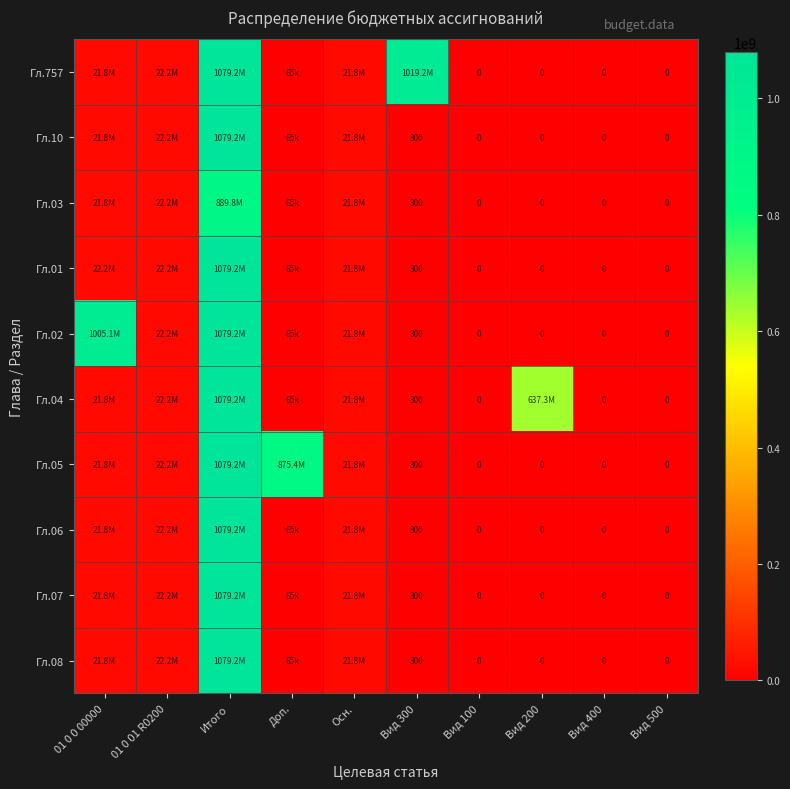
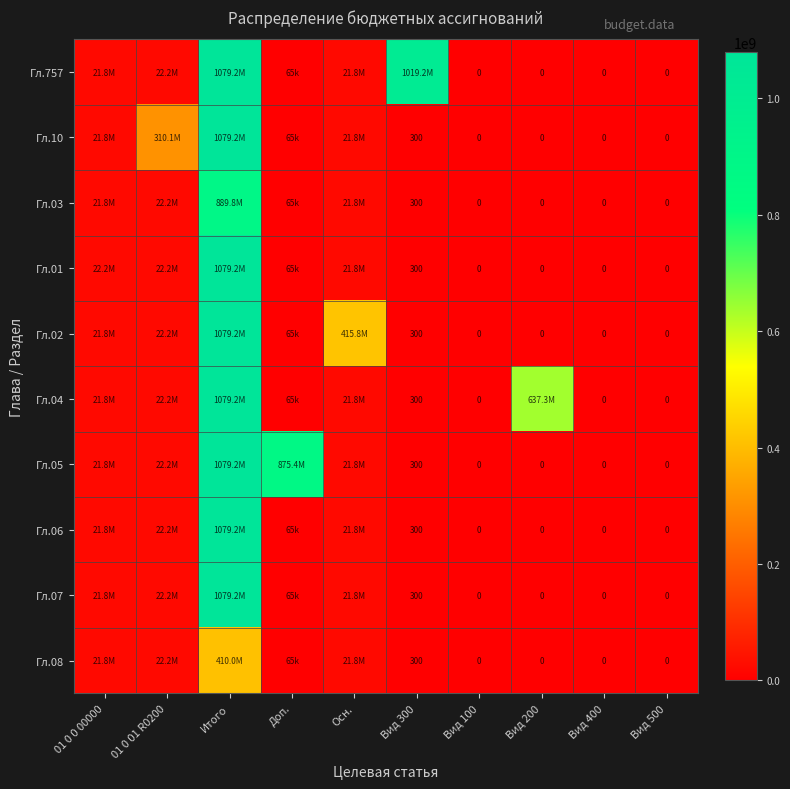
Гл.10, 01 0 01 R0200: 22.2M -> 310.1M
Гл.02, 01 0 0 00000: 1005.1M -> 21.8M
Гл.02, Осн.: 21.8M -> 415.8M
Гл.08, Итого: 1079.2M -> 410.0M
